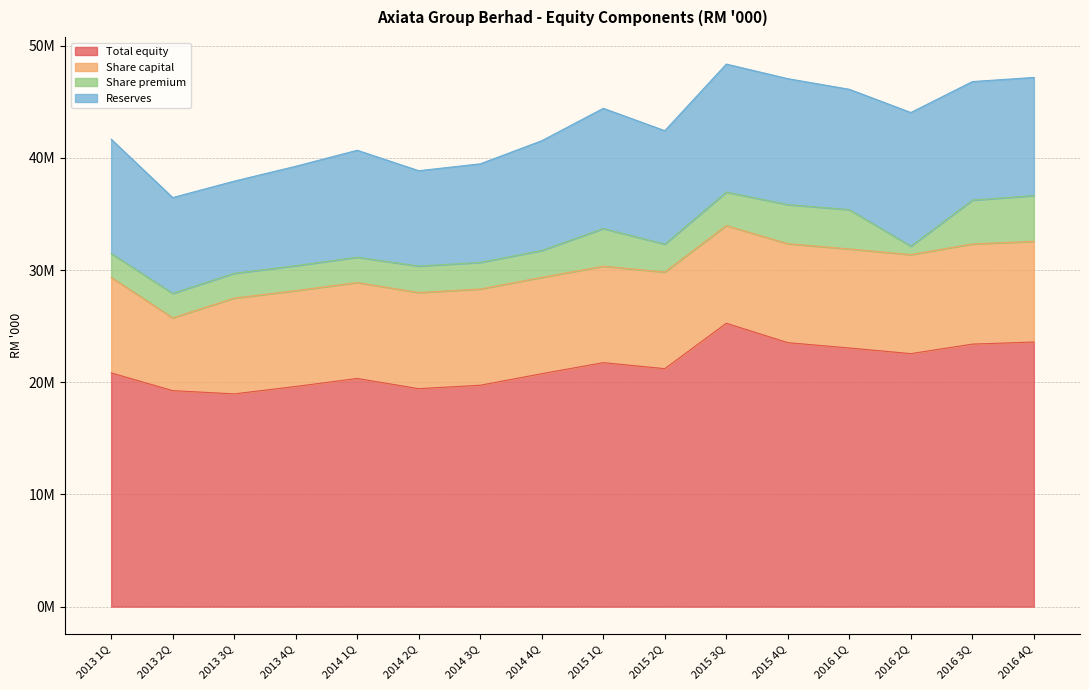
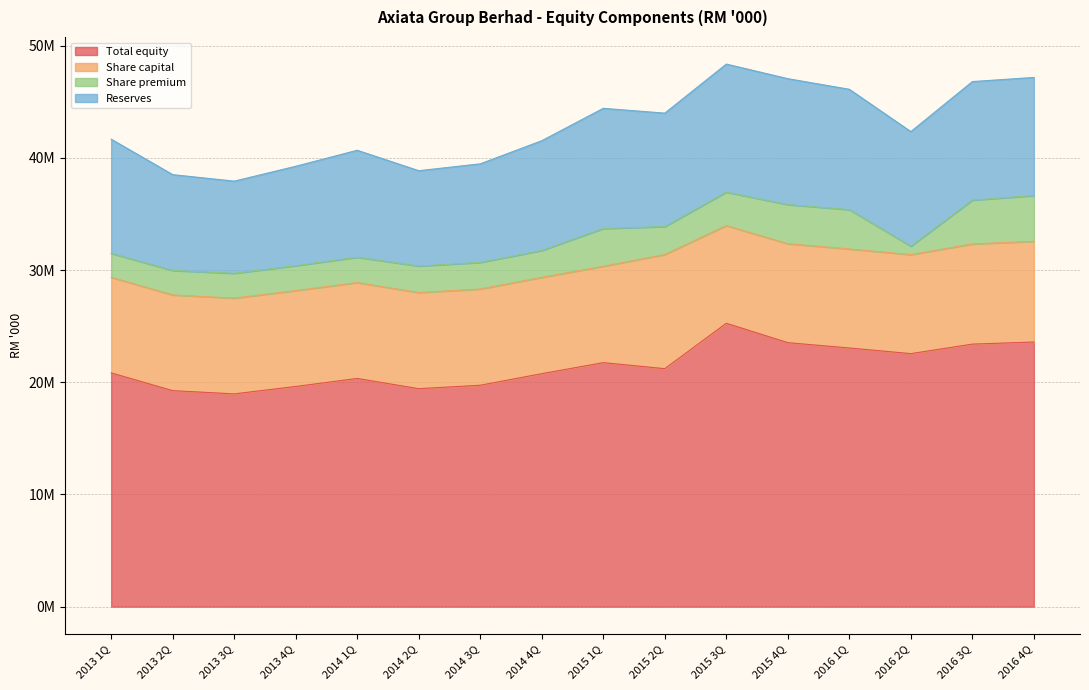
Share capital, 2013 2Q: 6500000 -> 8500000
Share capital, 2015 2Q: 8600000 -> 10200000
Reserves, 2016 2Q: 11900000 -> 10200000
